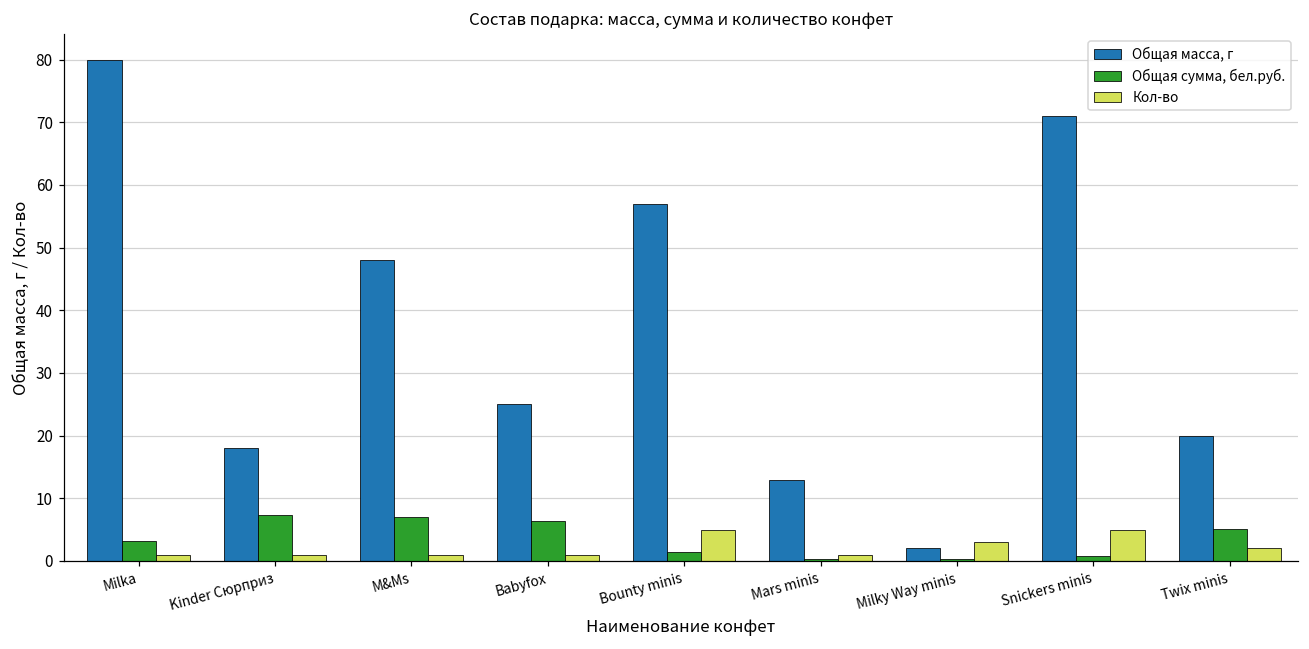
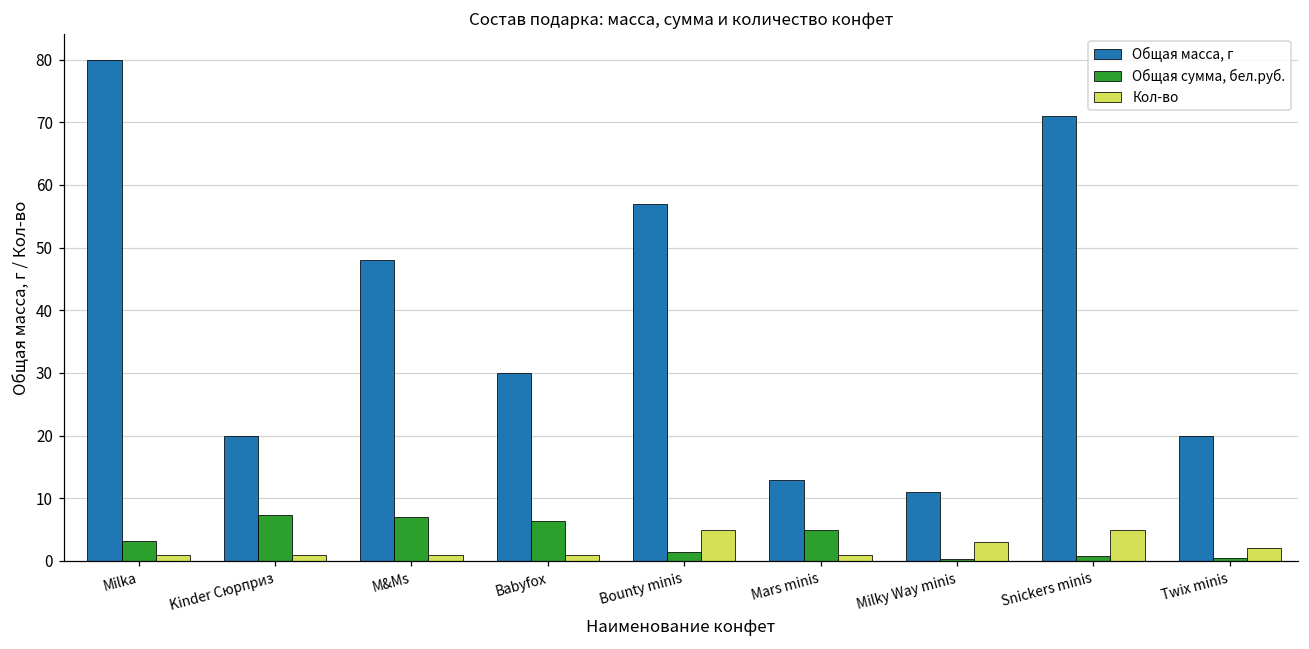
Общая масса, г, Kinder Сюрприз: 18 -> 20
Общая масса, г, Babyfox: 25 -> 30
Общая сумма, бел.руб., Mars minis: 0 -> 5
Общая масса, г, Milky Way minis: 2 -> 11
Общая сумма, бел.руб., Twix minis: 5 -> 1
